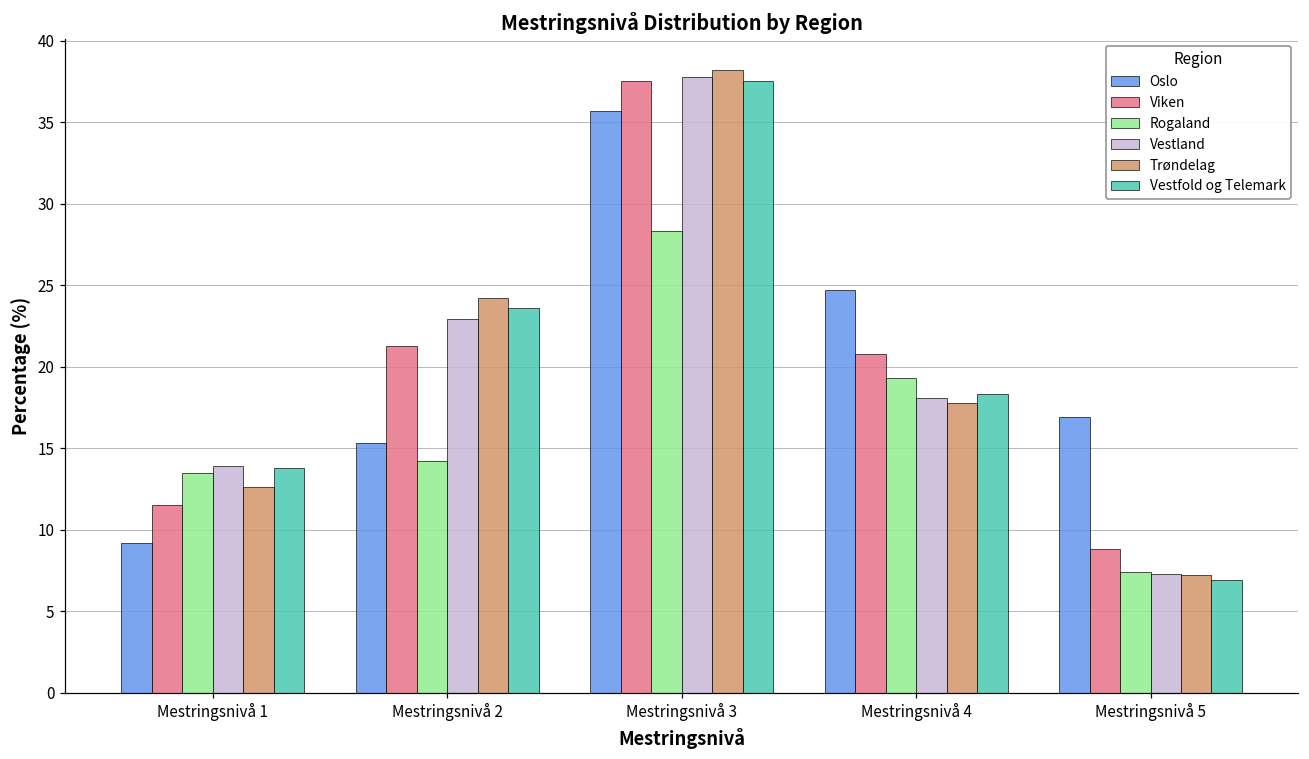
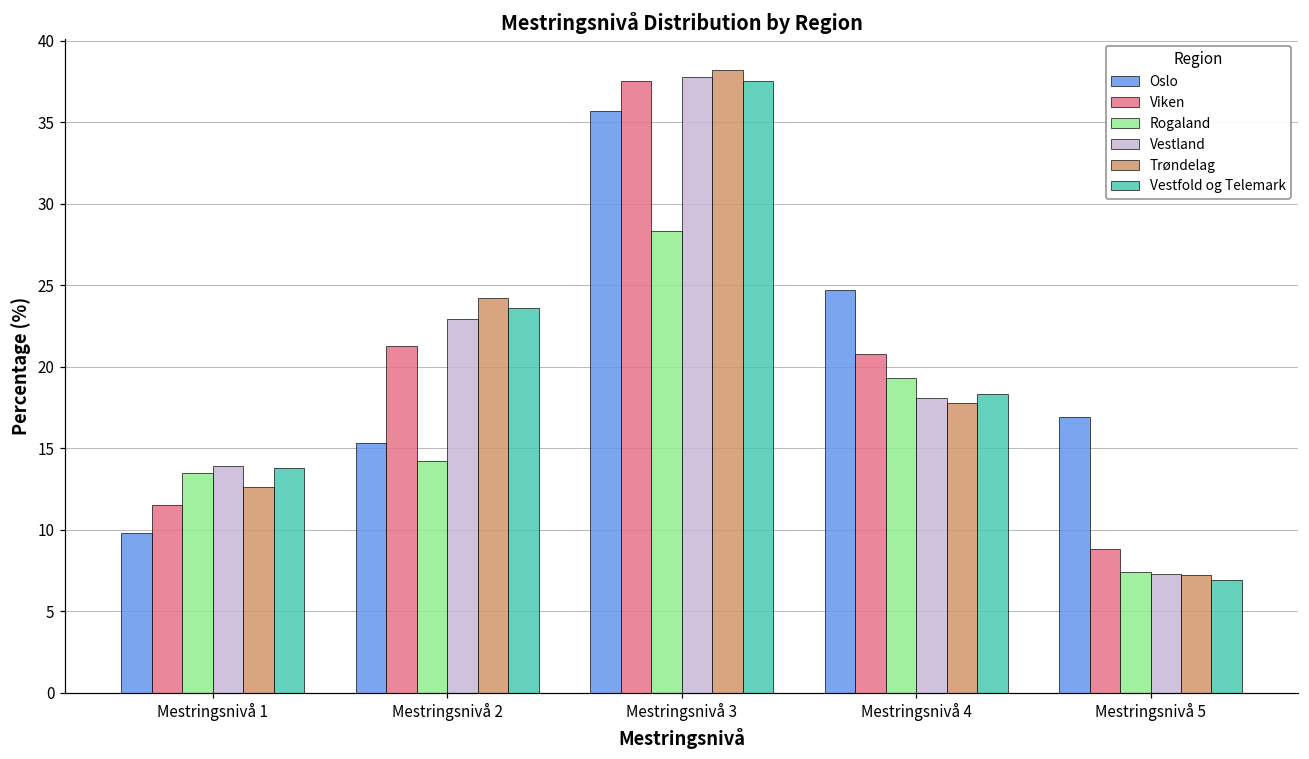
Oslo, Mestringsnivå 1: 9.2 -> 9.8
